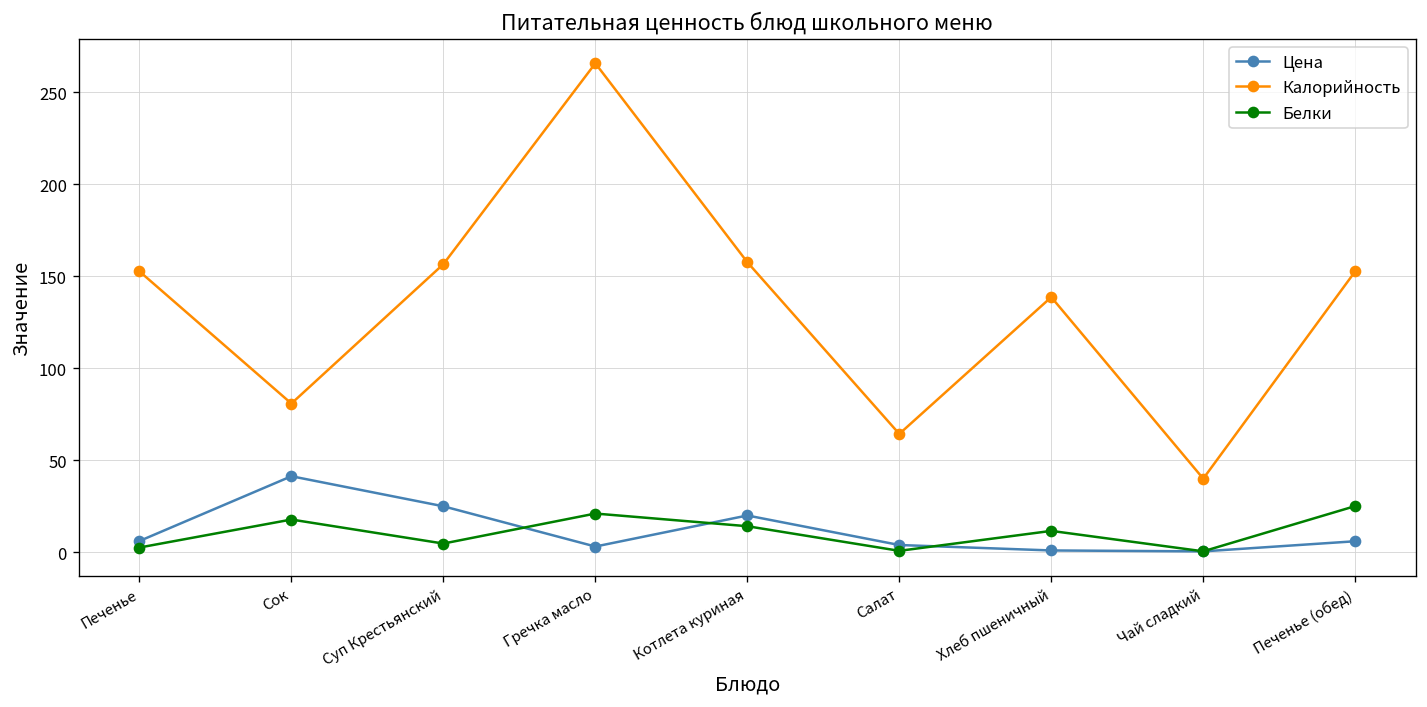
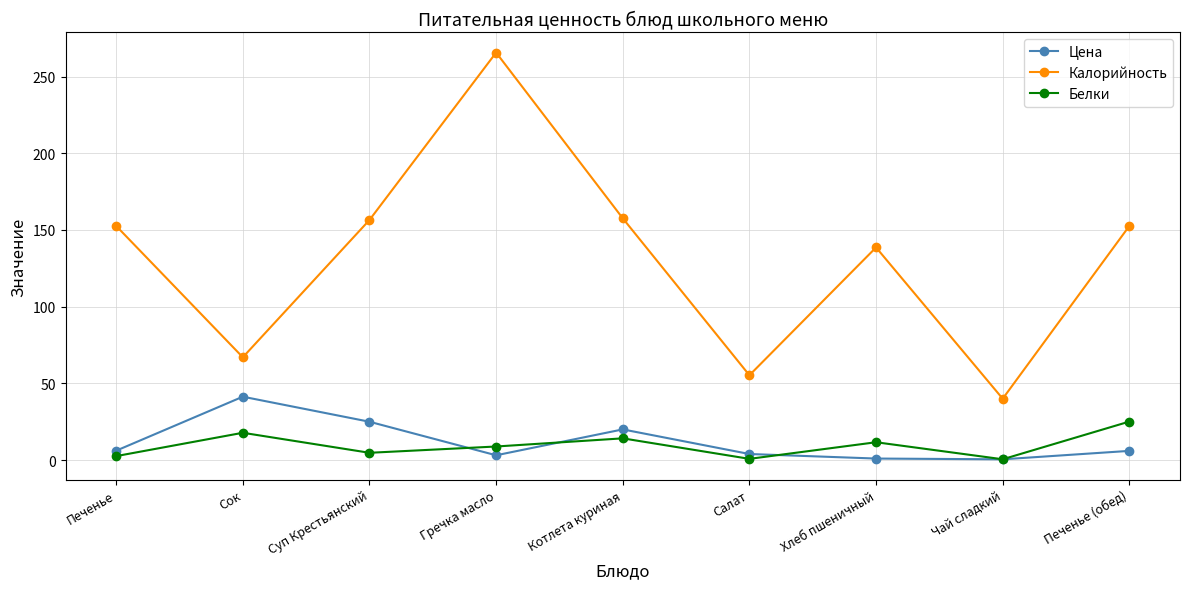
Калорийность, Сок: 81 -> 67
Белки, Гречка масло: 21 -> 9
Калорийность, Салат: 64 -> 55
